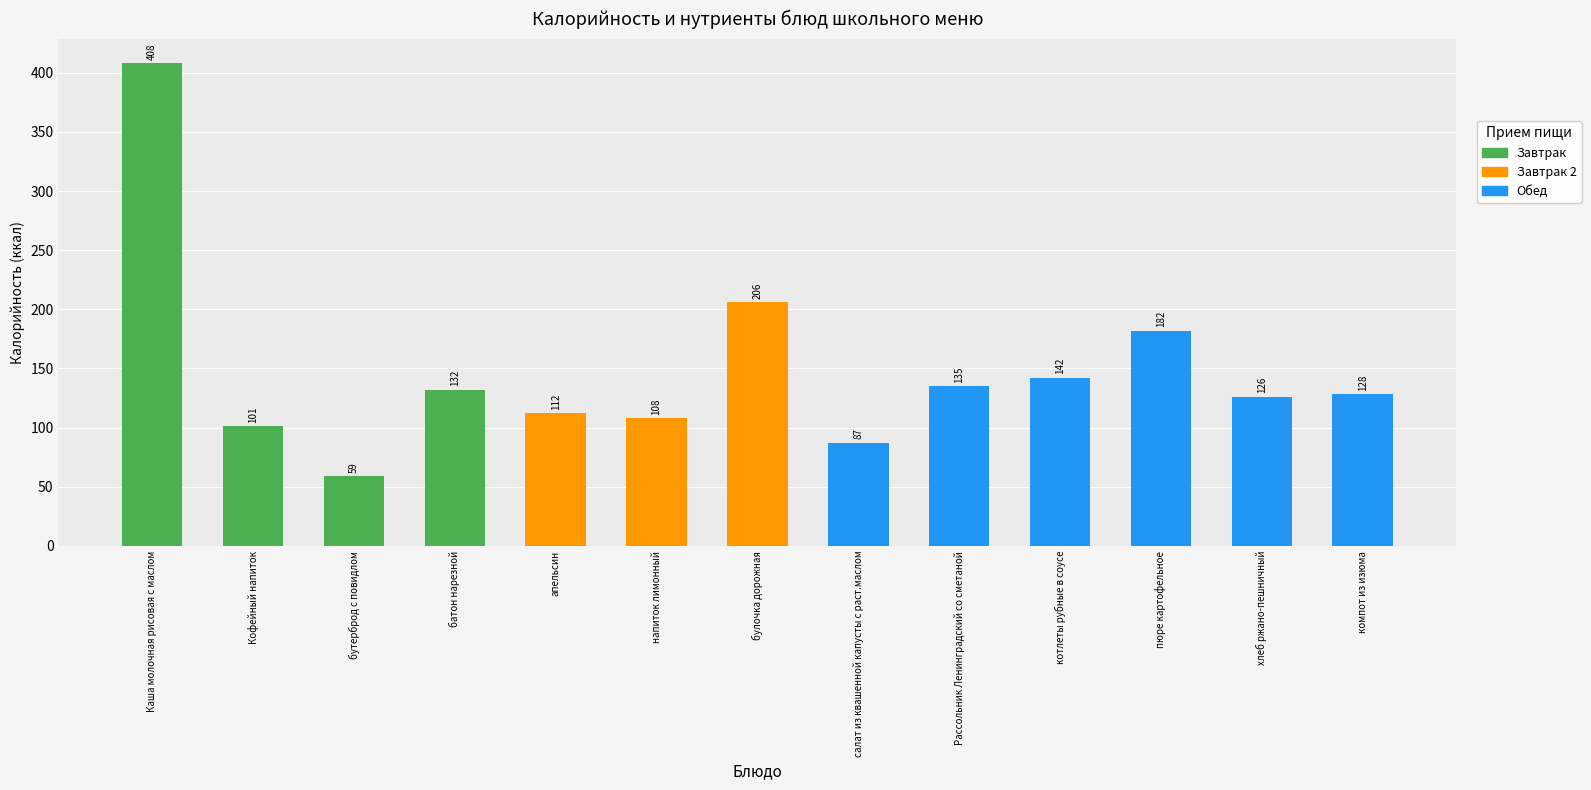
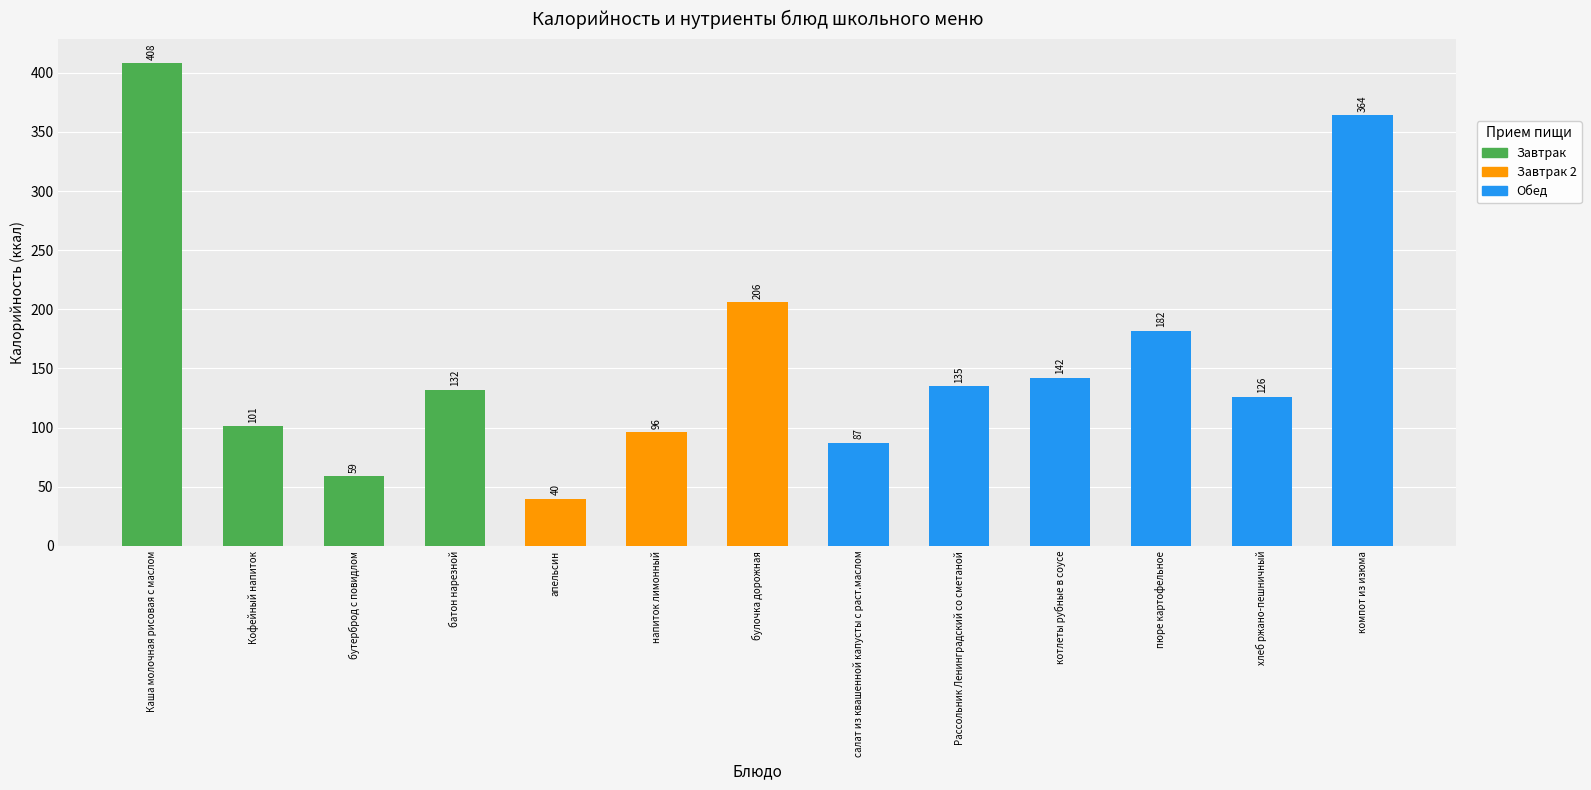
апельсин: 112 -> 40
напиток лимонный: 108 -> 96
компот из изюма: 128 -> 364
